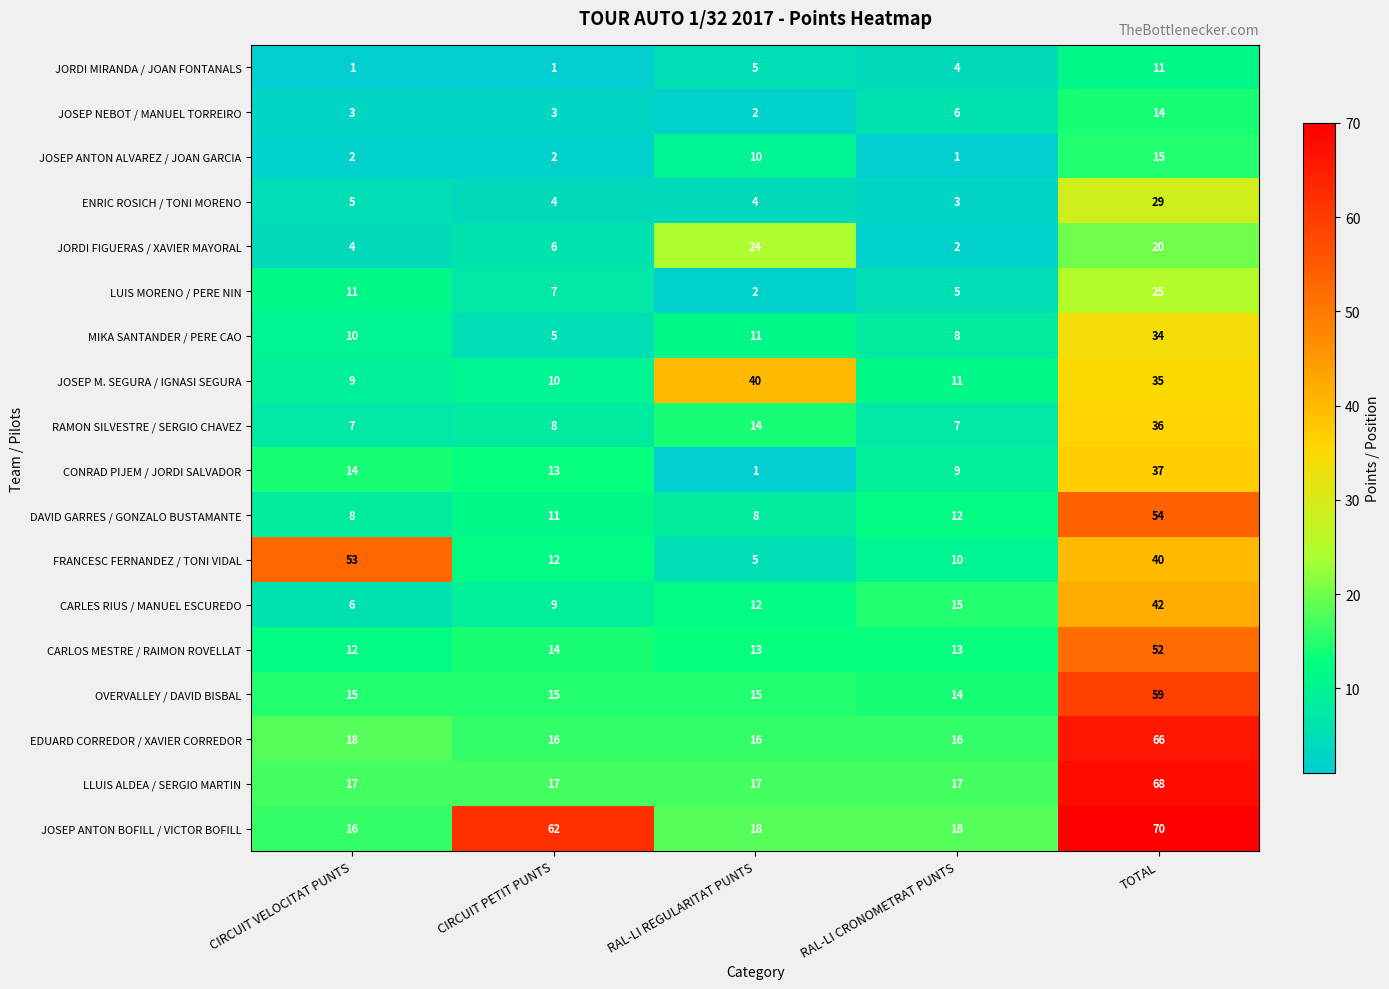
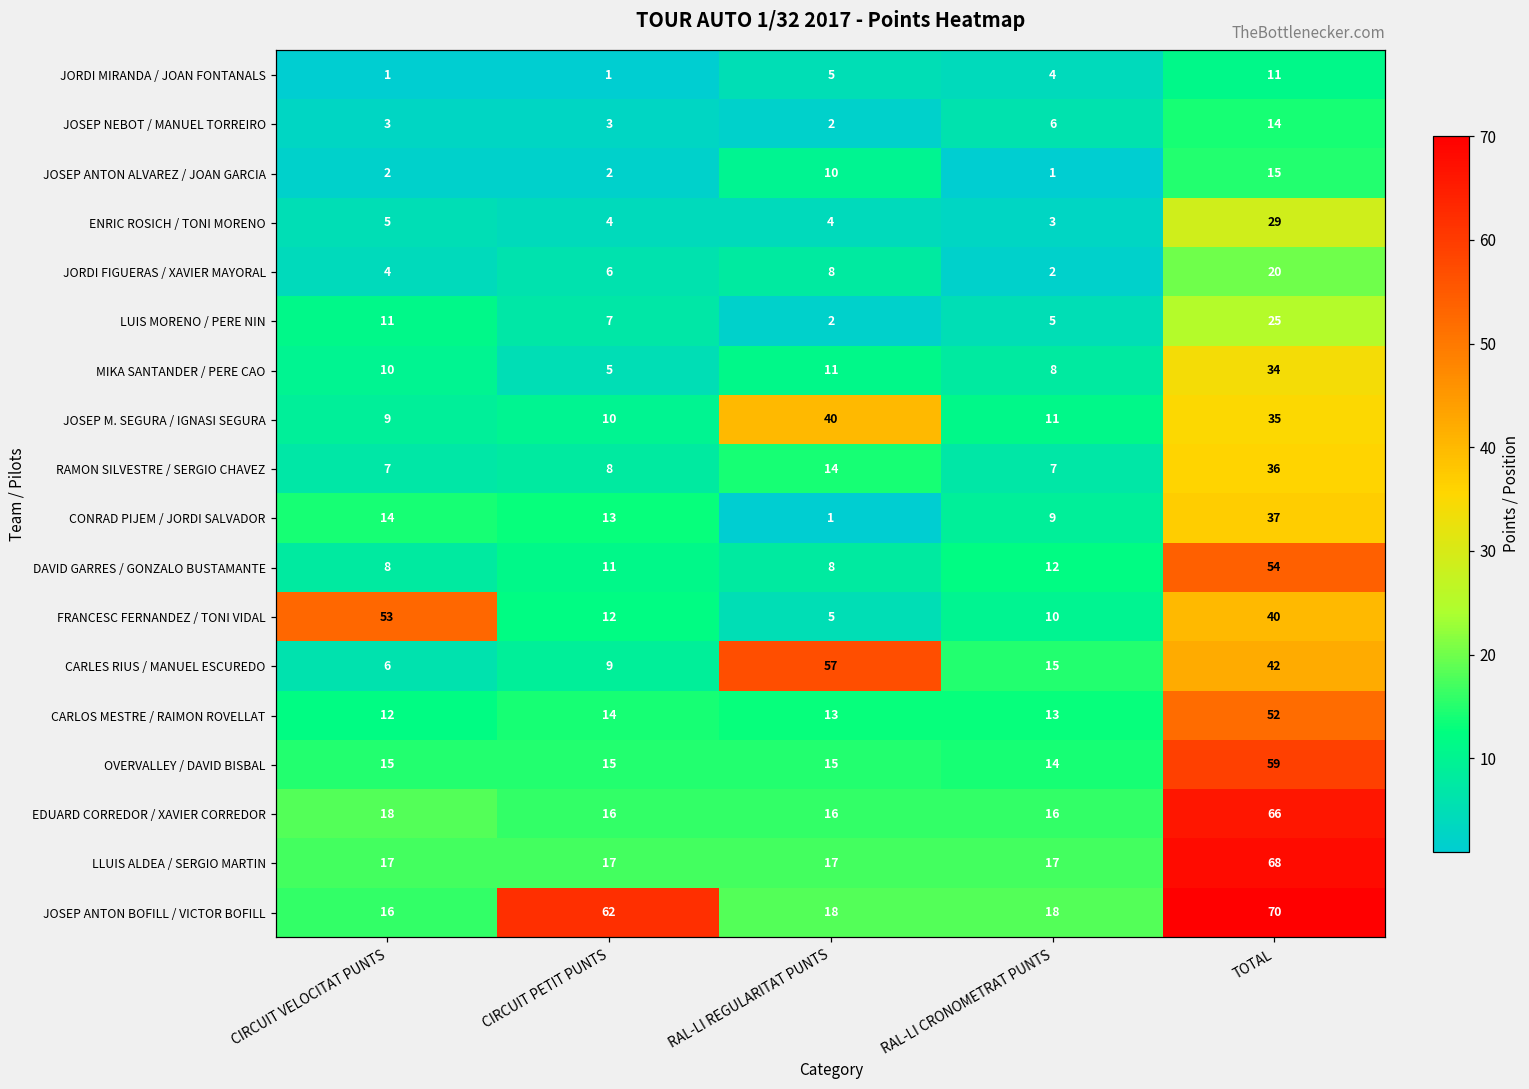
JORDI FIGUERAS / XAVIER MAYORAL, RAL-LI REGULARITAT PUNTS: 24 -> 8
CARLES RIUS / MANUEL ESCUREDO, RAL-LI REGULARITAT PUNTS: 12 -> 57
